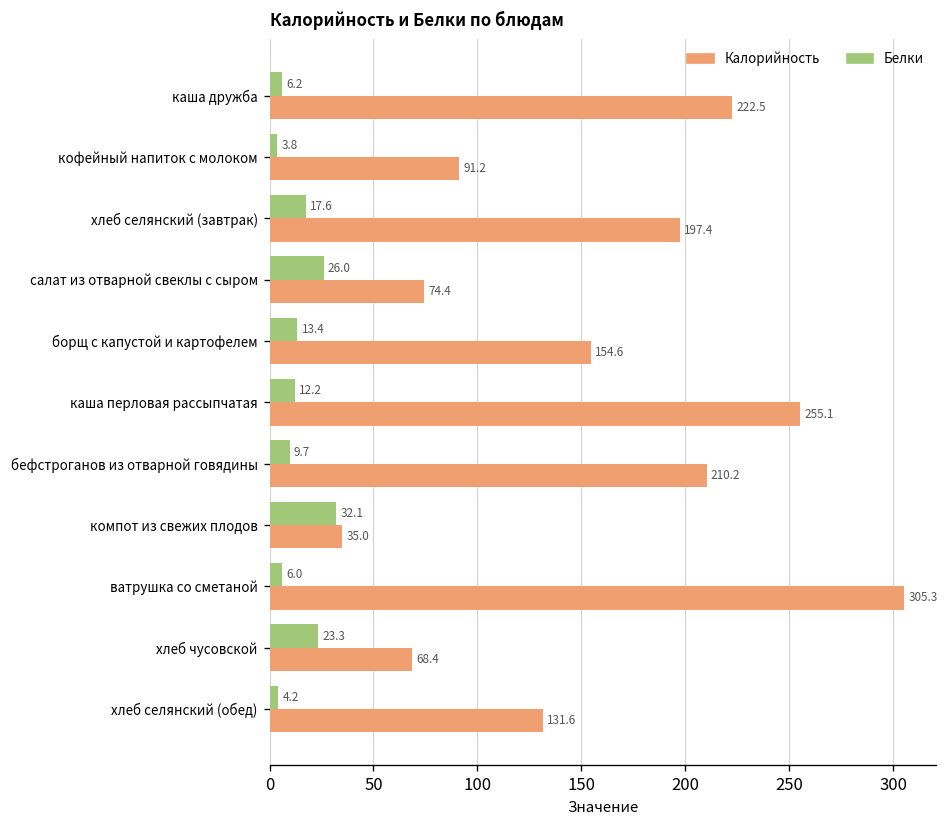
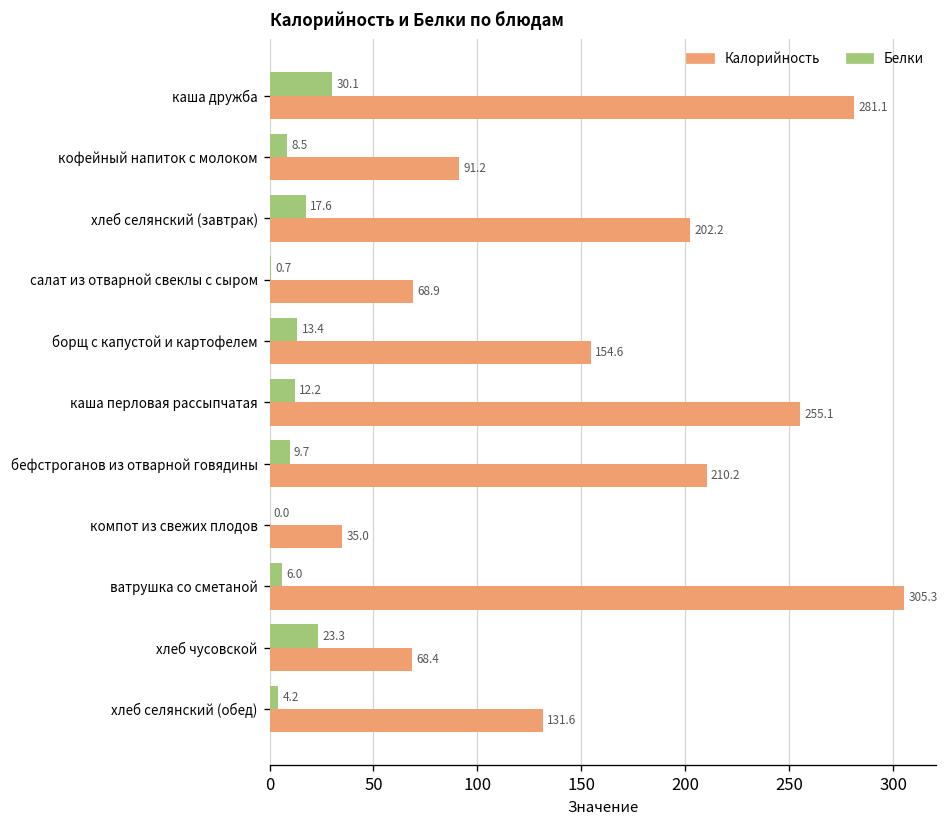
Белки, каша дружба: 6.2 -> 30.1
Калорийность, каша дружба: 222.5 -> 281.1
Белки, кофейный напиток с молоком: 3.8 -> 8.5
Калорийность, хлеб селянский (завтрак): 197.4 -> 202.2
Белки, салат из отварной свеклы с сыром: 26.0 -> 0.7
Калорийность, салат из отварной свеклы с сыром: 74.4 -> 68.9
Белки, компот из свежих плодов: 32.1 -> 0.0
